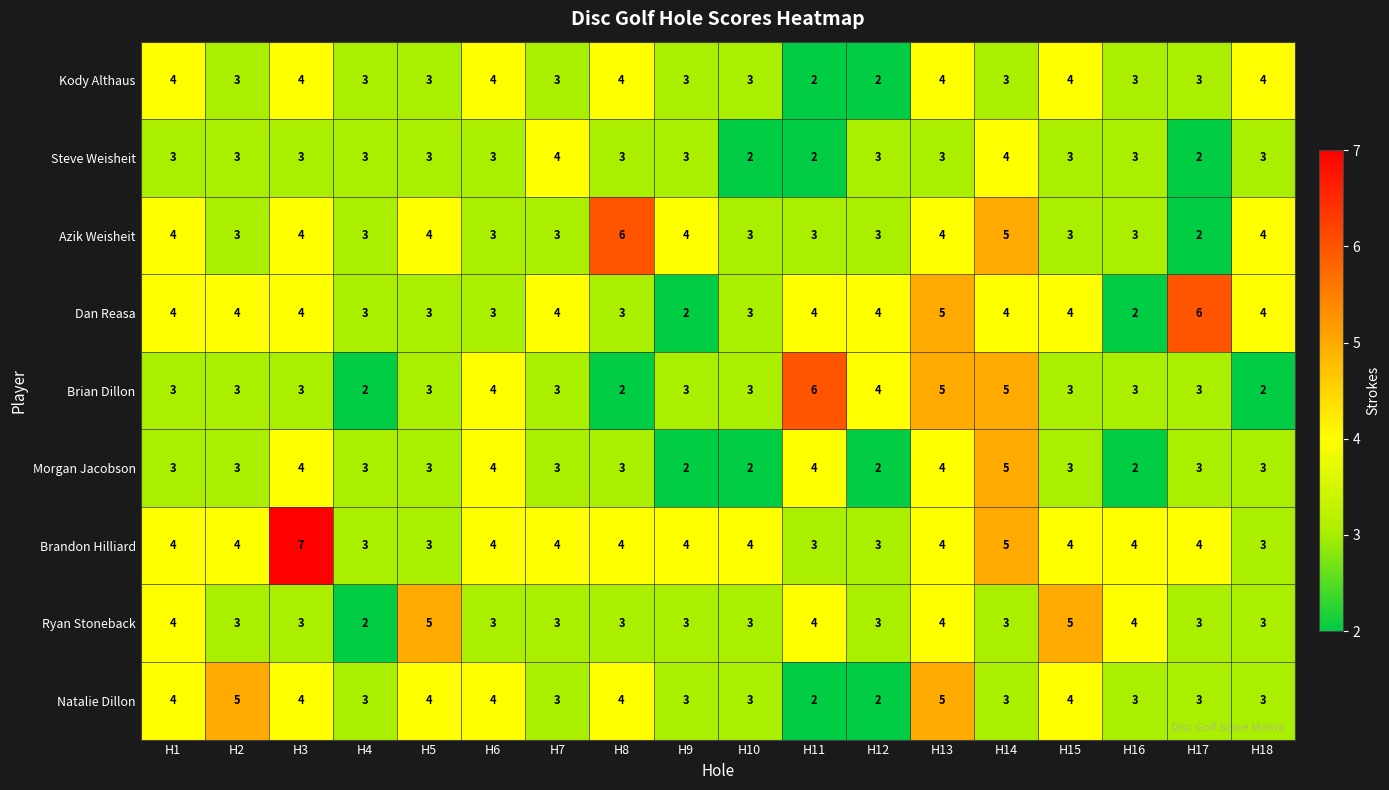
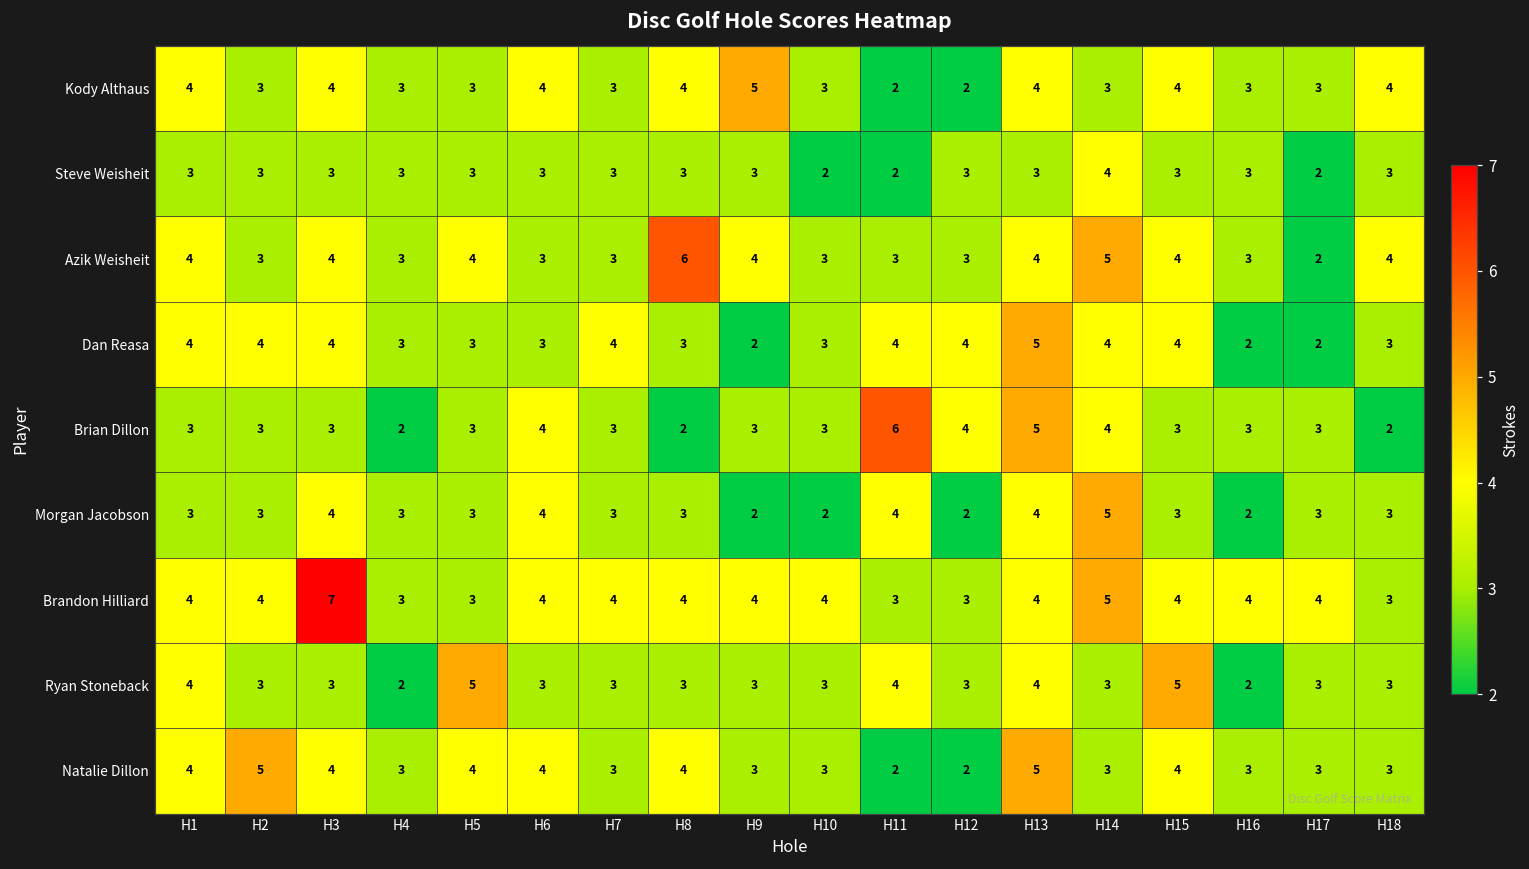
Kody Althaus, H9: 3 -> 5
Steve Weisheit, H7: 4 -> 3
Azik Weisheit, H15: 3 -> 4
Dan Reasa, H17: 6 -> 2
Dan Reasa, H18: 4 -> 3
Brian Dillon, H14: 5 -> 4
Ryan Stoneback, H16: 4 -> 2
